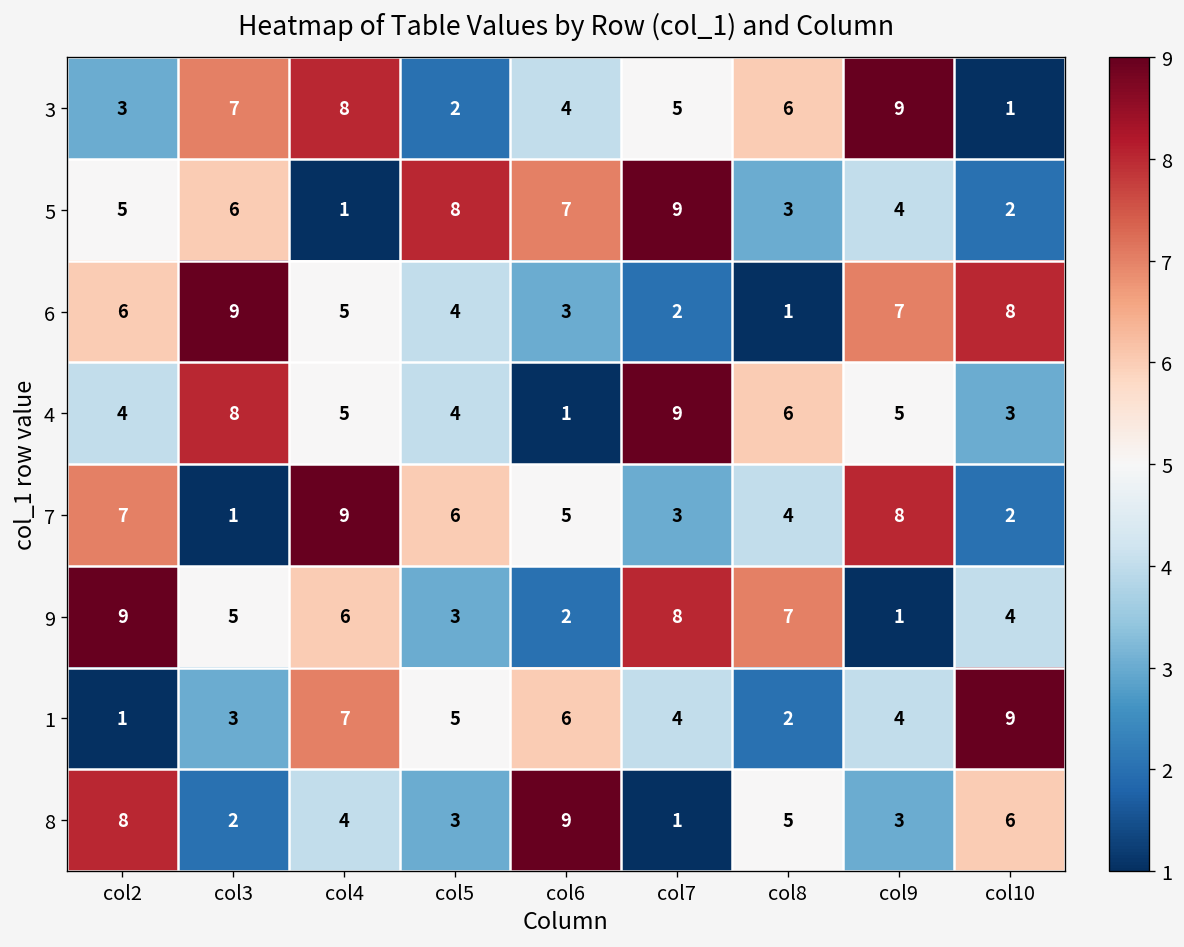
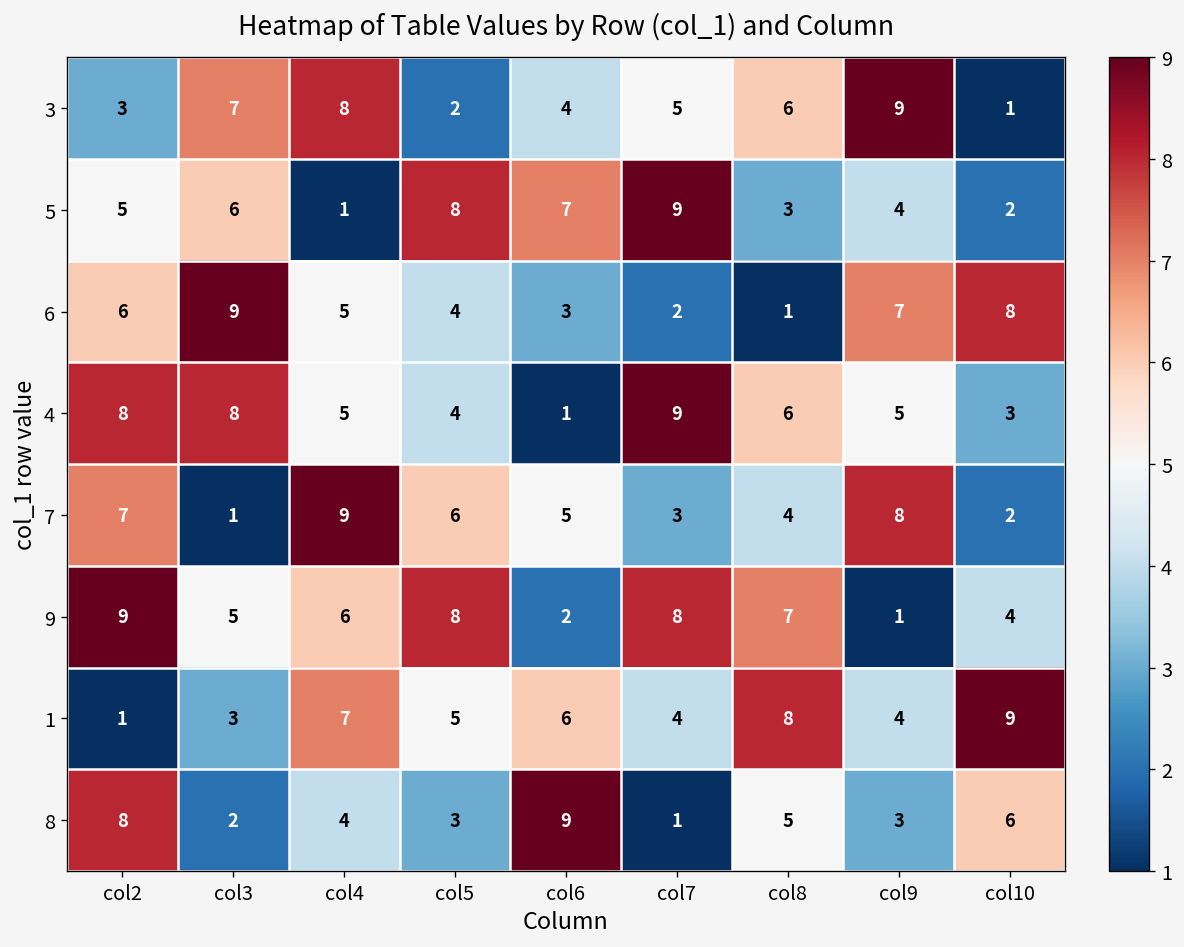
4, col2: 4 -> 8
9, col5: 3 -> 8
1, col8: 2 -> 8
